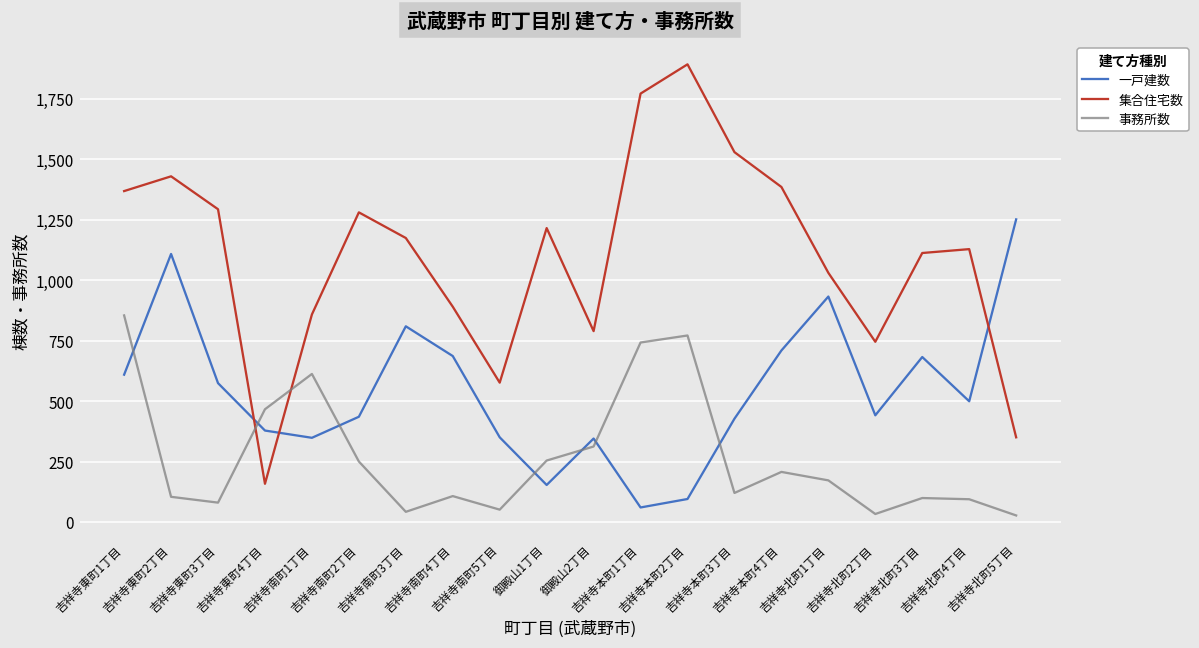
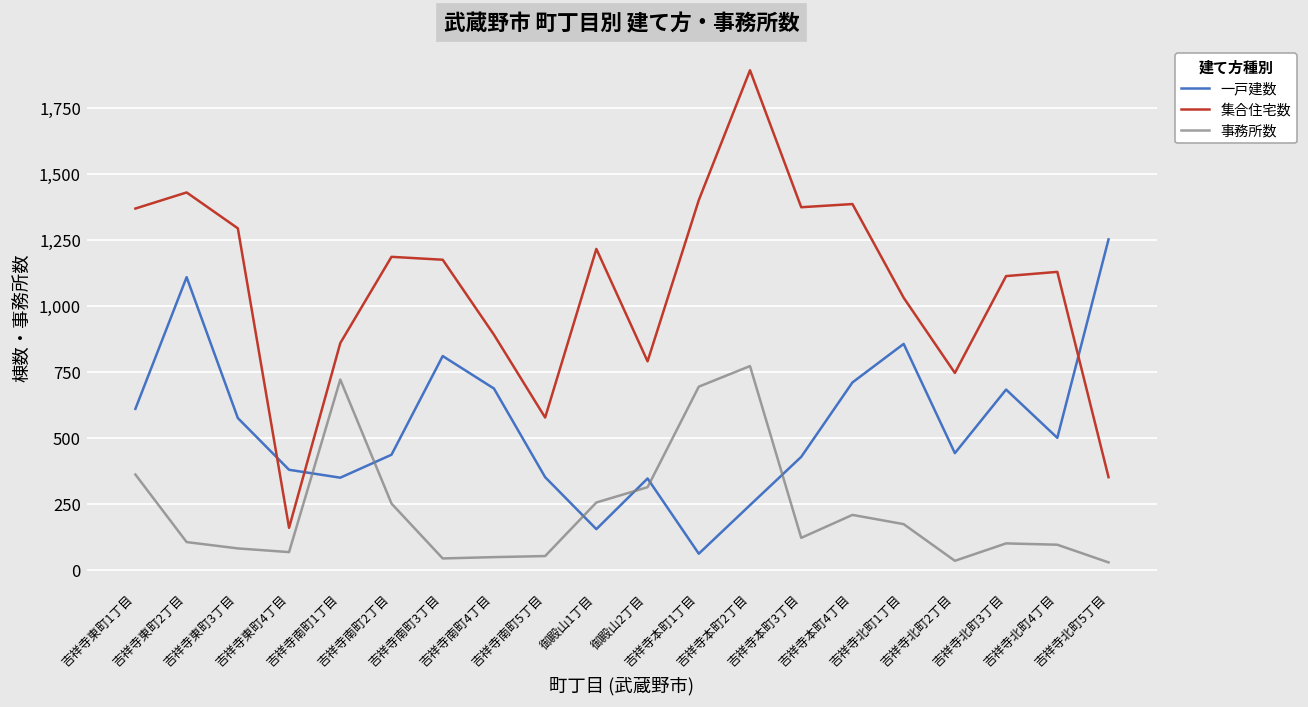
事務所数, 吉祥寺東町1丁目: 850 -> 360
事務所数, 吉祥寺東町4丁目: 470 -> 70
事務所数, 吉祥寺南町1丁目: 610 -> 720
集合住宅数, 吉祥寺南町2丁目: 1,280 -> 1,190
事務所数, 吉祥寺南町4丁目: 110 -> 50
集合住宅数, 吉祥寺本町1丁目: 1,770 -> 1,400
事務所数, 吉祥寺本町1丁目: 740 -> 690
一戸建数, 吉祥寺本町2丁目: 100 -> 240
集合住宅数, 吉祥寺本町3丁目: 1,530 -> 1,370
一戸建数, 吉祥寺北町1丁目: 930 -> 860
